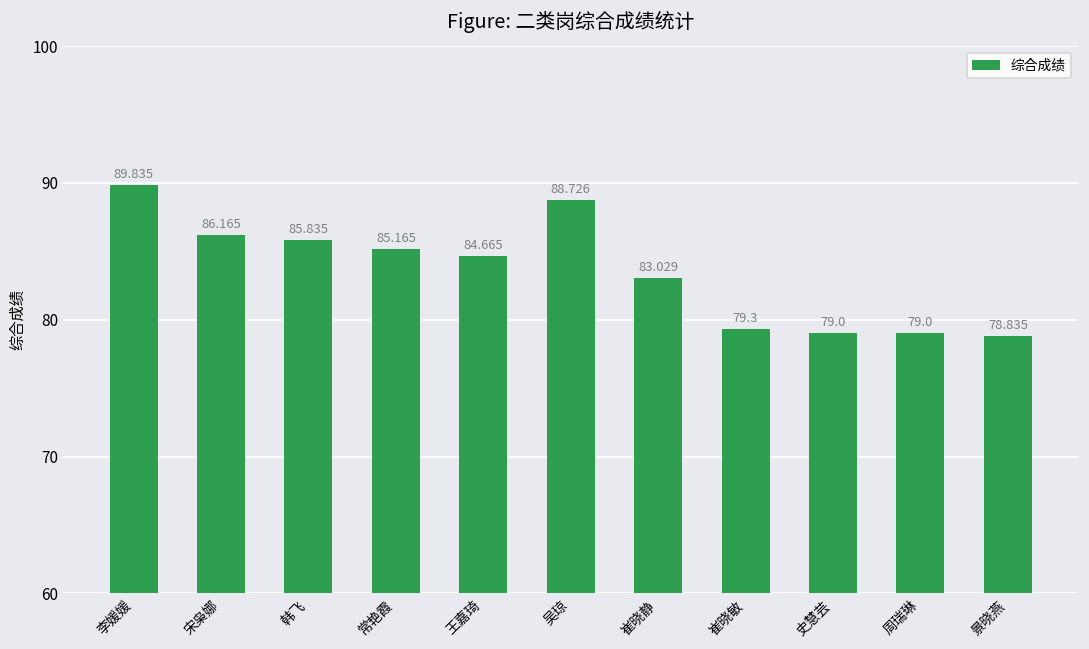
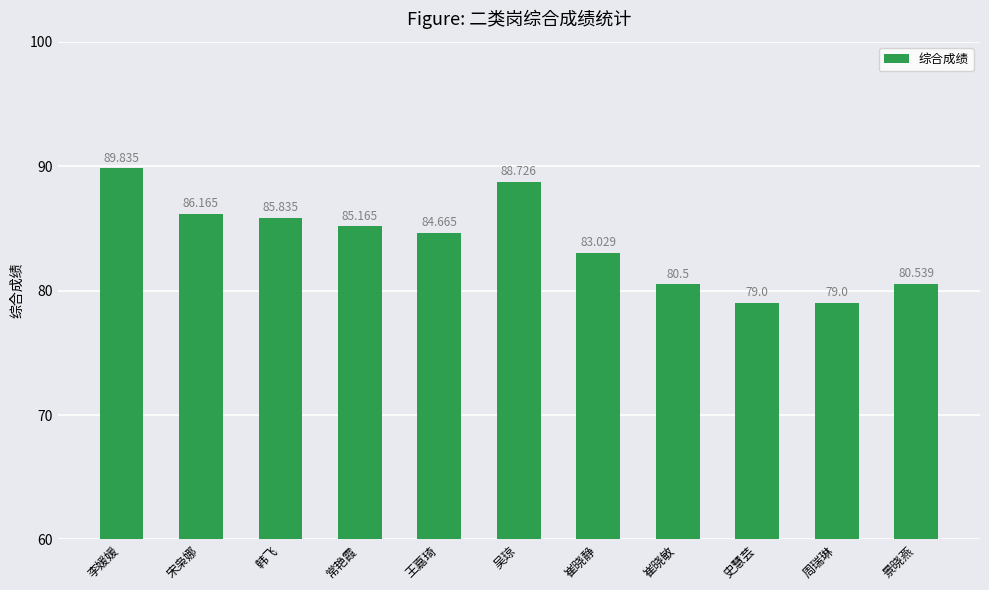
崔晓敏: 79.3 -> 80.5
景晓燕: 78.835 -> 80.539
